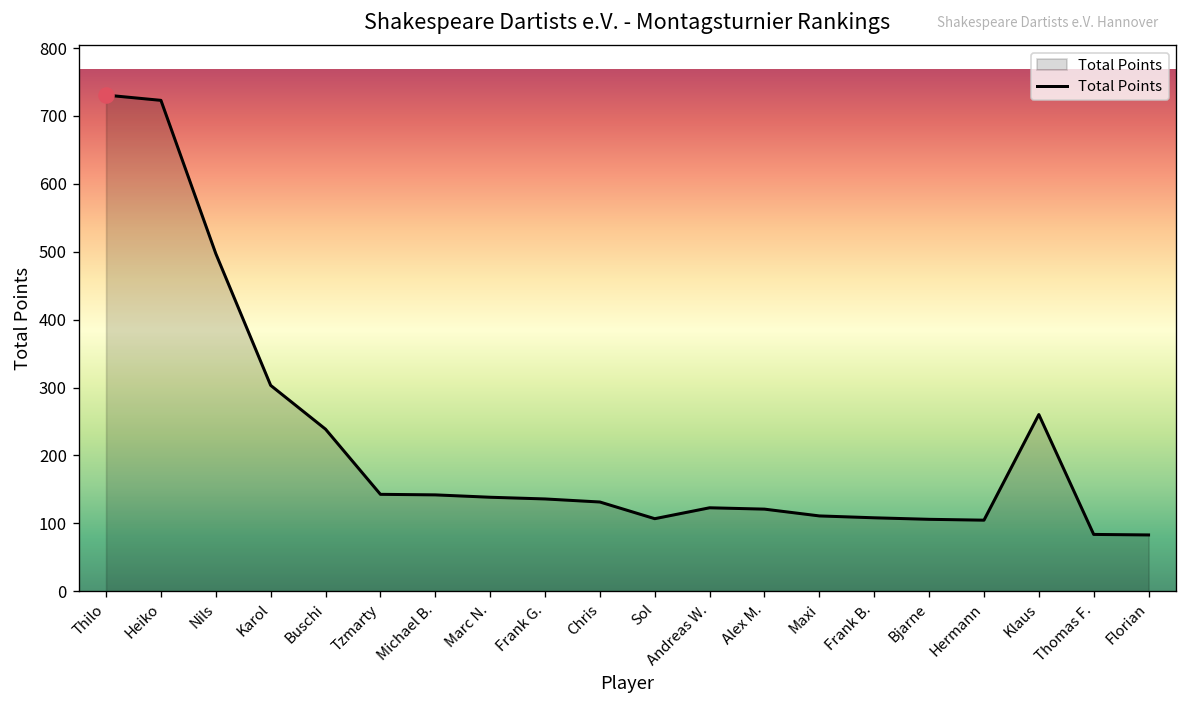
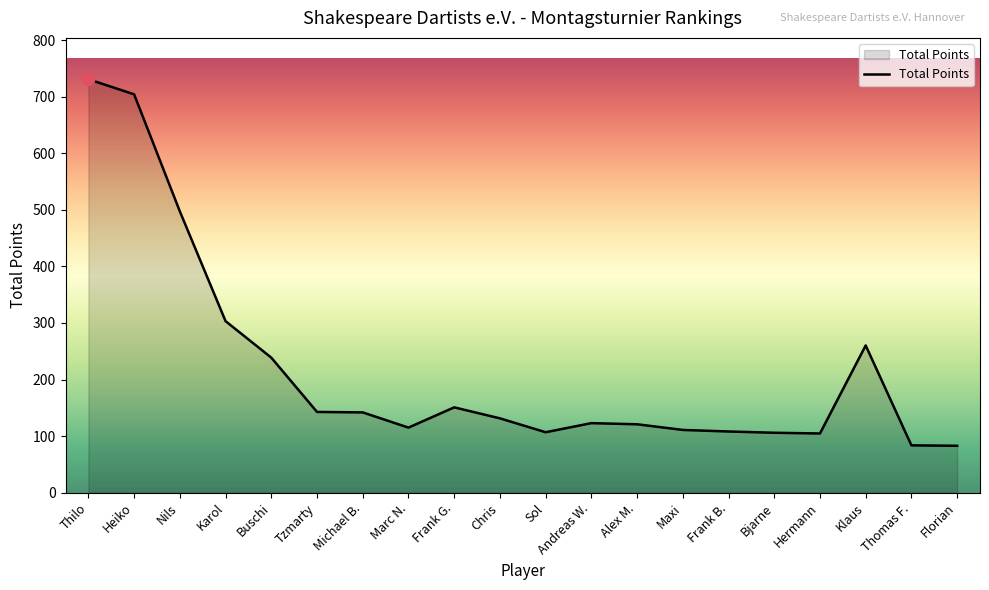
Total Points, Heiko: 720 -> 700
Total Points, Marc N.: 140 -> 120
Total Points, Frank G.: 140 -> 150
